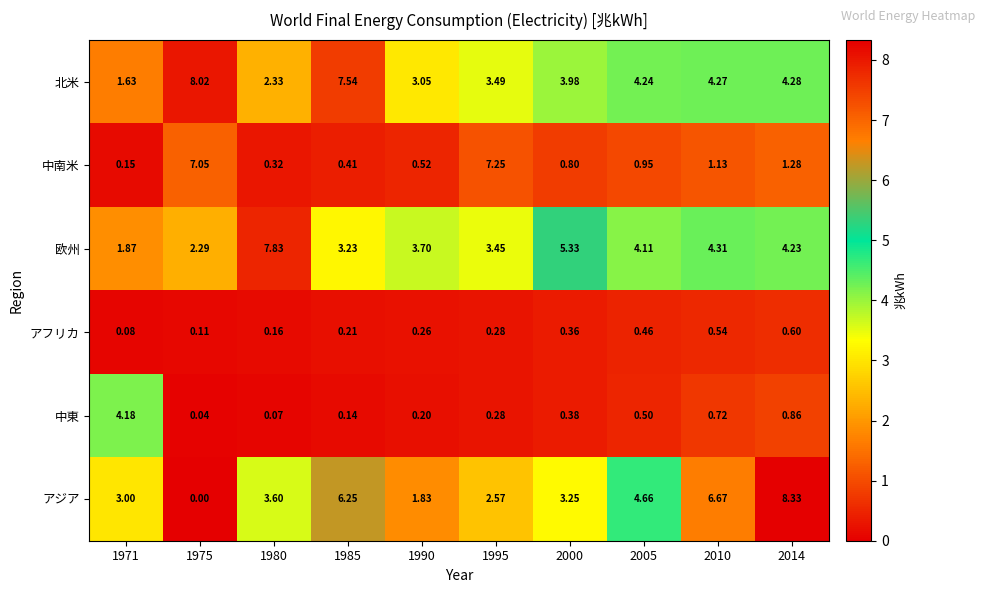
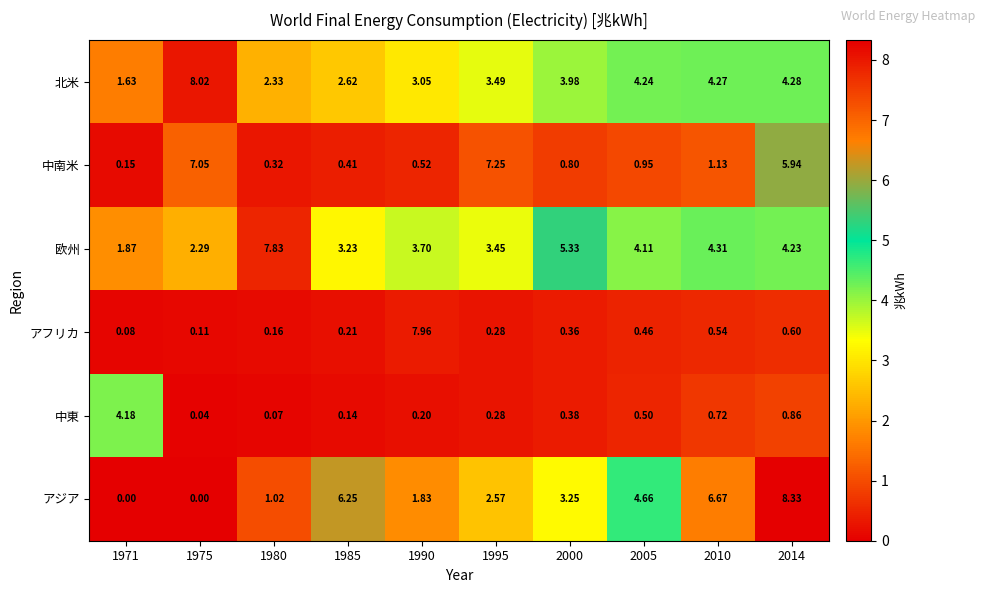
北米, 1985: 7.54 -> 2.62
中南米, 2014: 1.28 -> 5.94
アフリカ, 1990: 0.26 -> 7.96
アジア, 1971: 3.00 -> 0.00
アジア, 1980: 3.60 -> 1.02
